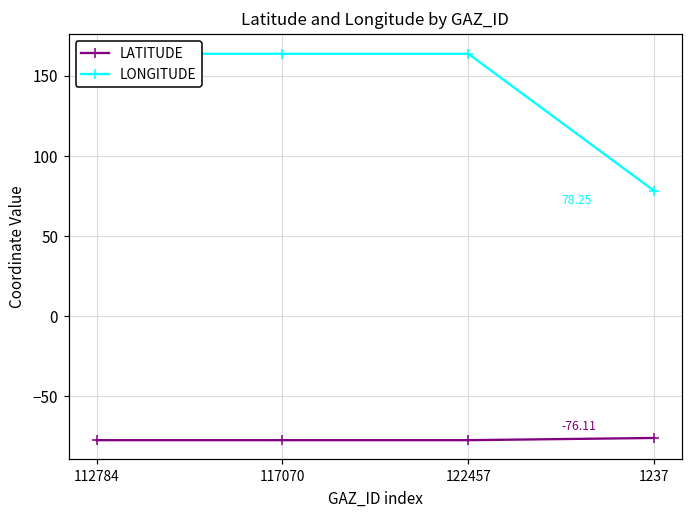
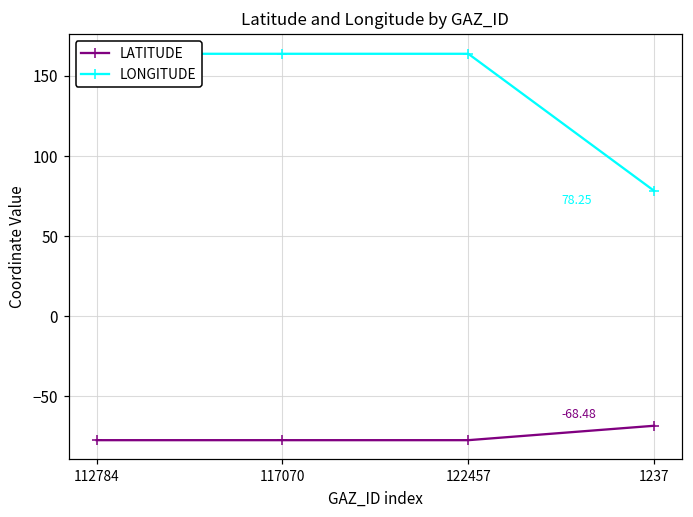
LATITUDE, 1237: -76.11 -> -68.48
